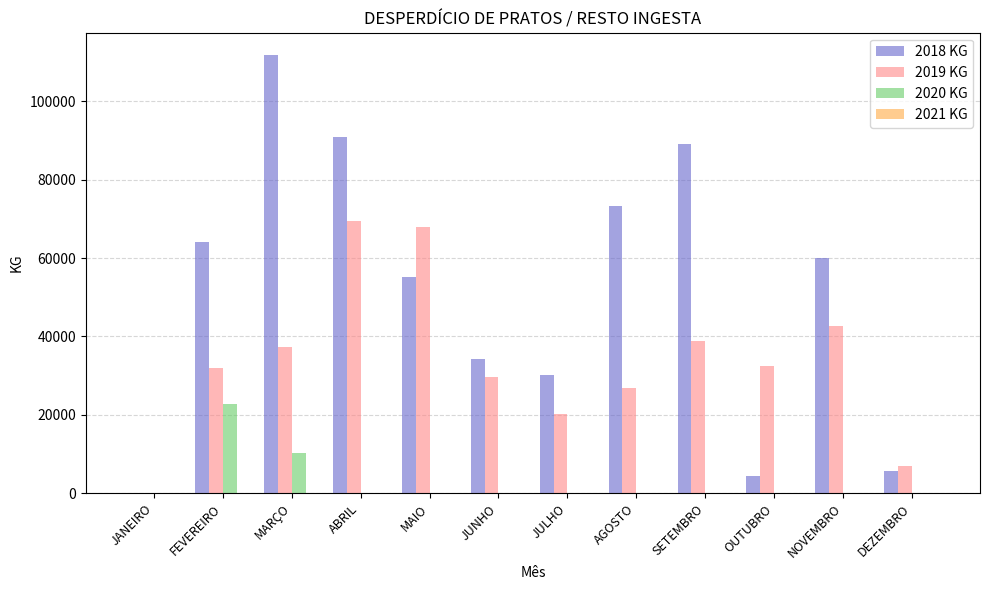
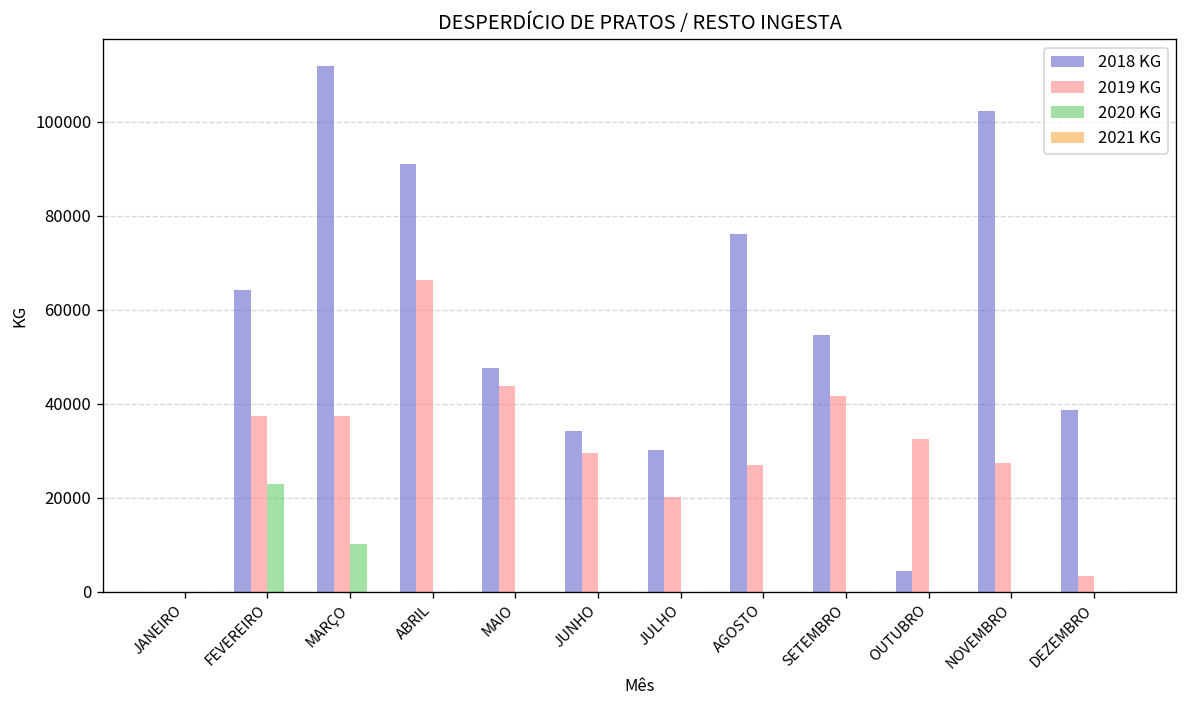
2019 KG, FEVEREIRO: 32000 -> 37000
2019 KG, ABRIL: 70000 -> 66000
2018 KG, MAIO: 55000 -> 48000
2019 KG, MAIO: 68000 -> 44000
2018 KG, AGOSTO: 73000 -> 76000
2018 KG, SETEMBRO: 89000 -> 55000
2019 KG, SETEMBRO: 39000 -> 42000
2018 KG, NOVEMBRO: 60000 -> 102000
2019 KG, NOVEMBRO: 43000 -> 27000
2018 KG, DEZEMBRO: 6000 -> 39000
2019 KG, DEZEMBRO: 7000 -> 3000
